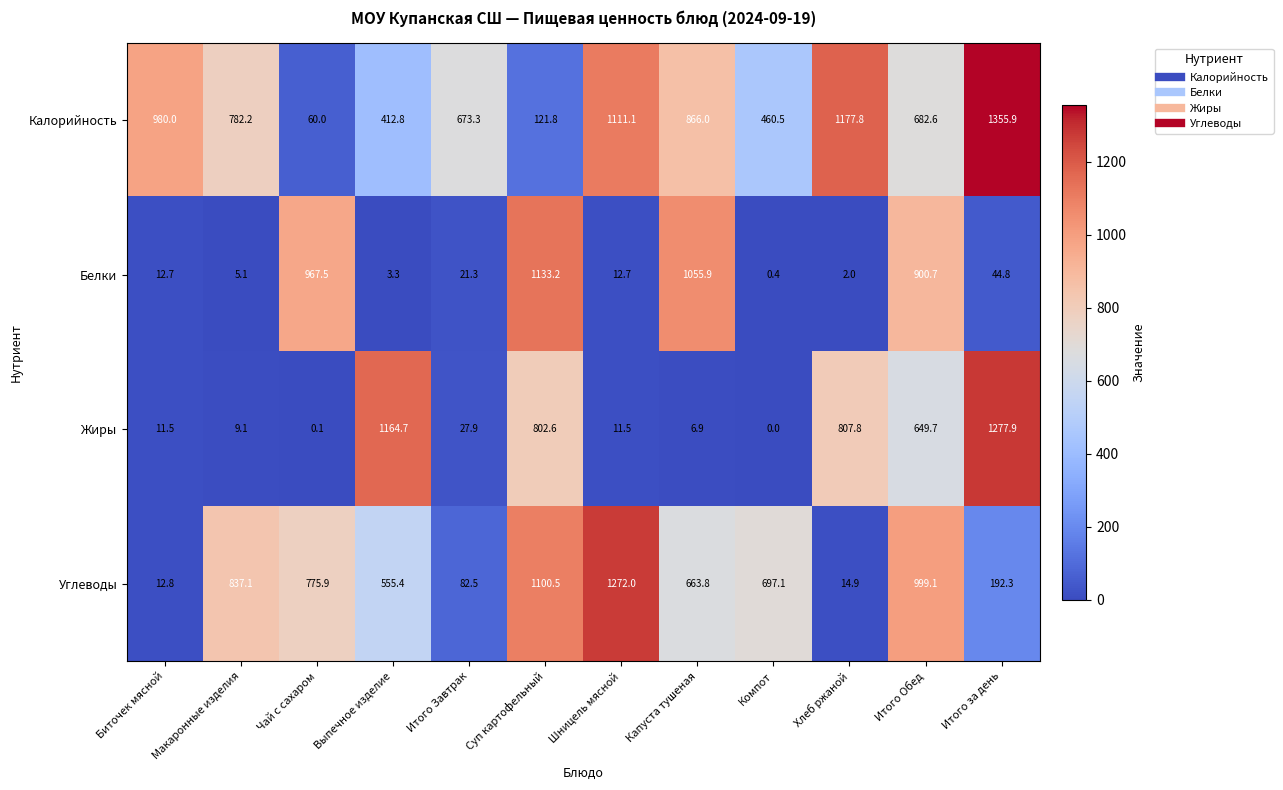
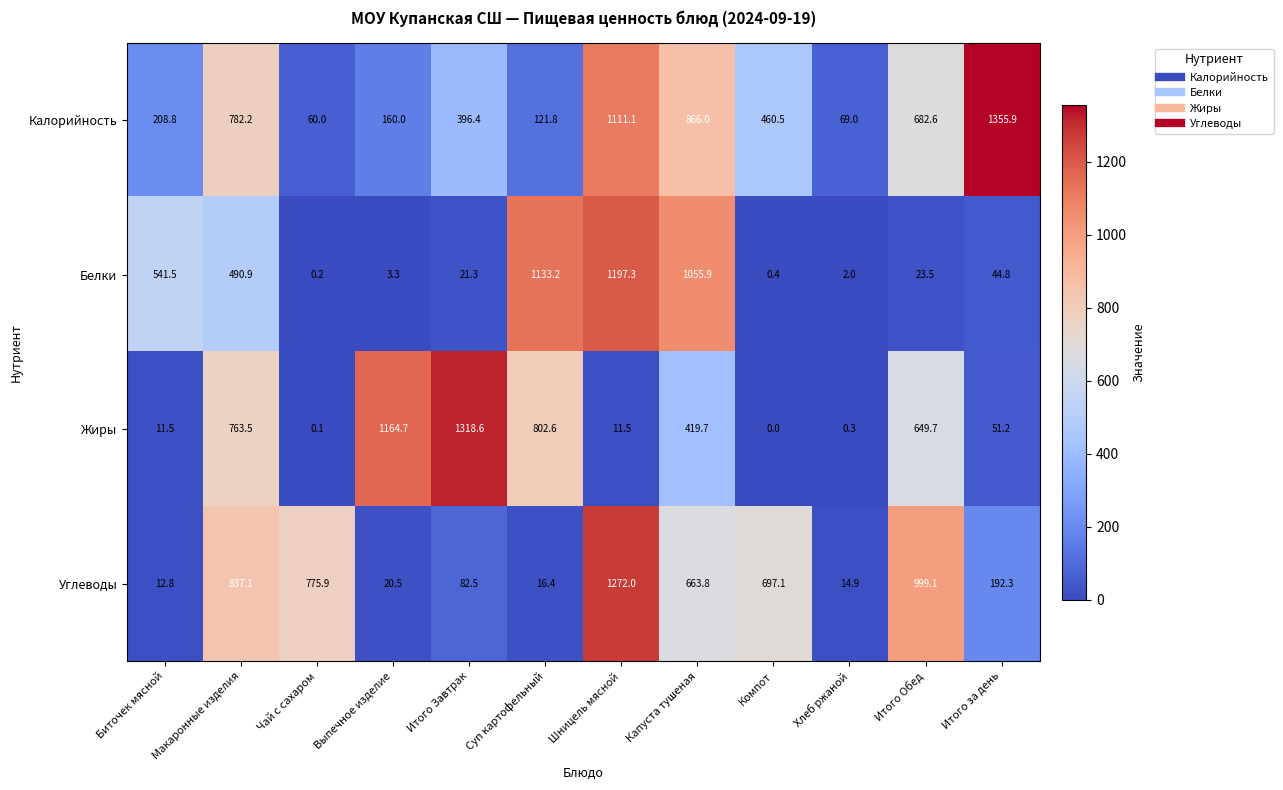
Калорийность, Биточек мясной: 980.0 -> 208.8
Калорийность, Выпечное изделие: 412.8 -> 160.0
Калорийность, Итого Завтрак: 673.3 -> 396.4
Калорийность, Хлеб ржаной: 1177.8 -> 69.0
Белки, Биточек мясной: 12.7 -> 541.5
Белки, Макаронные изделия: 5.1 -> 490.9
Белки, Чай с сахаром: 967.5 -> 0.2
Белки, Шницель мясной: 12.7 -> 1197.3
Белки, Итого Обед: 900.7 -> 23.5
Жиры, Макаронные изделия: 9.1 -> 763.5
Жиры, Итого Завтрак: 27.9 -> 1318.6
Жиры, Капуста тушеная: 6.9 -> 419.7
Жиры, Хлеб ржаной: 807.8 -> 0.3
Жиры, Итого за день: 1277.9 -> 51.2
Углеводы, Выпечное изделие: 555.4 -> 20.5
Углеводы, Суп картофельный: 1100.5 -> 16.4
